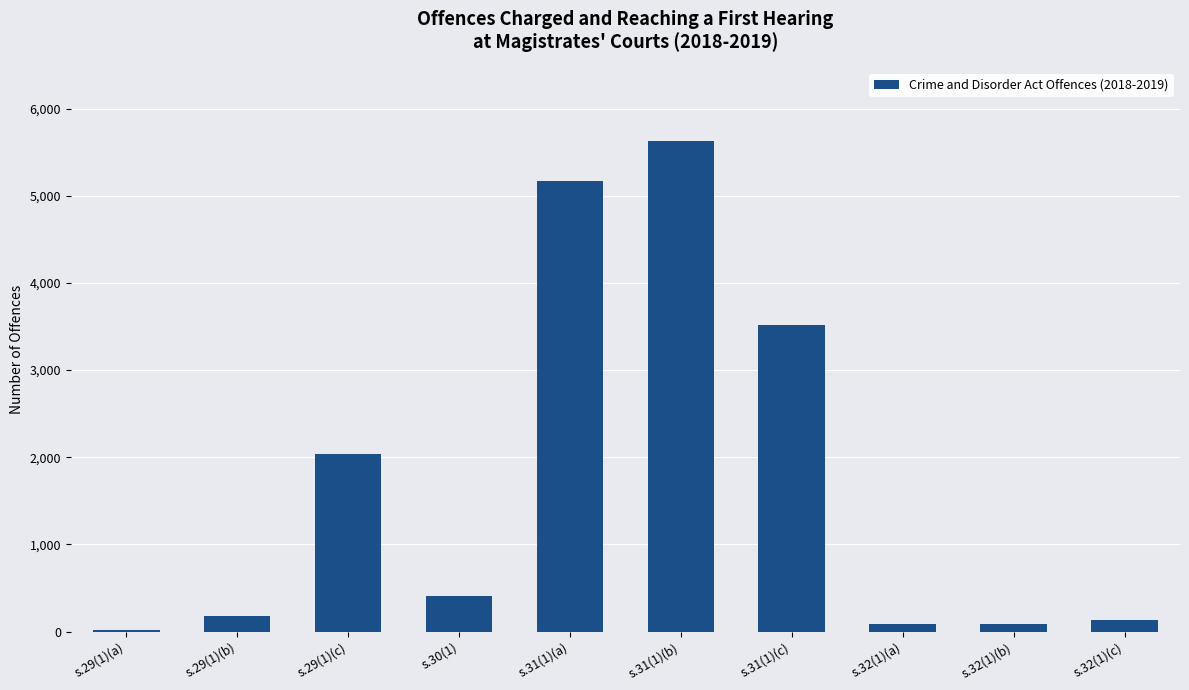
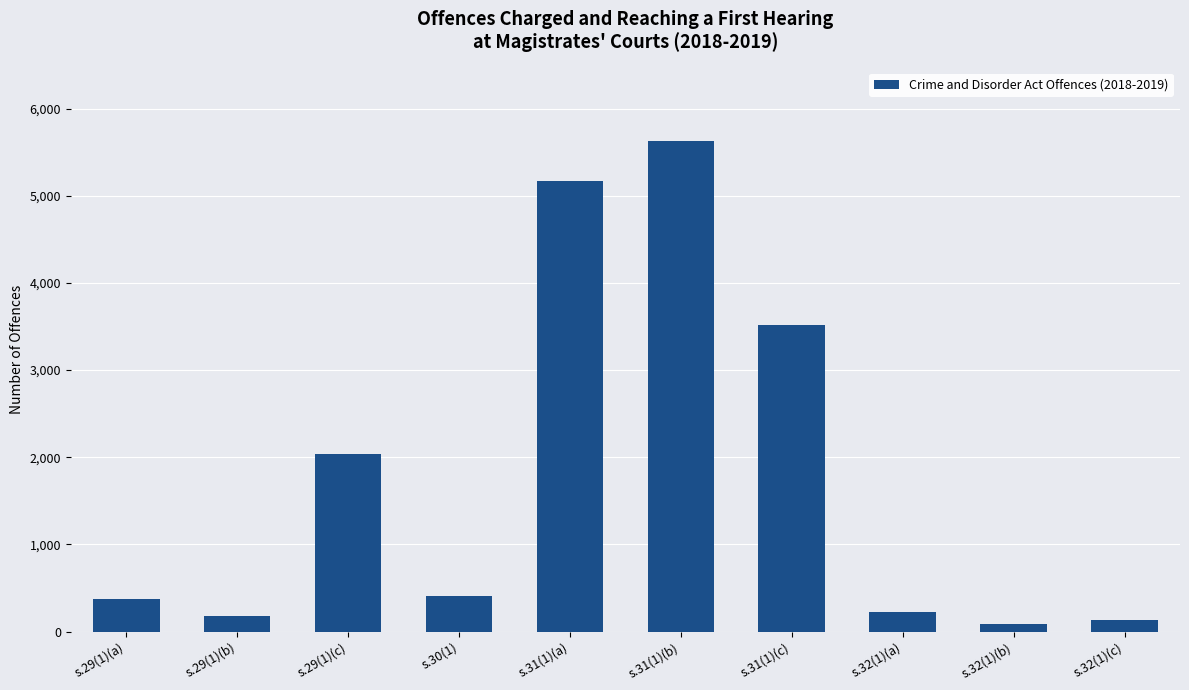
s.29(1)(a): 0 -> 400
s.32(1)(a): 100 -> 200
